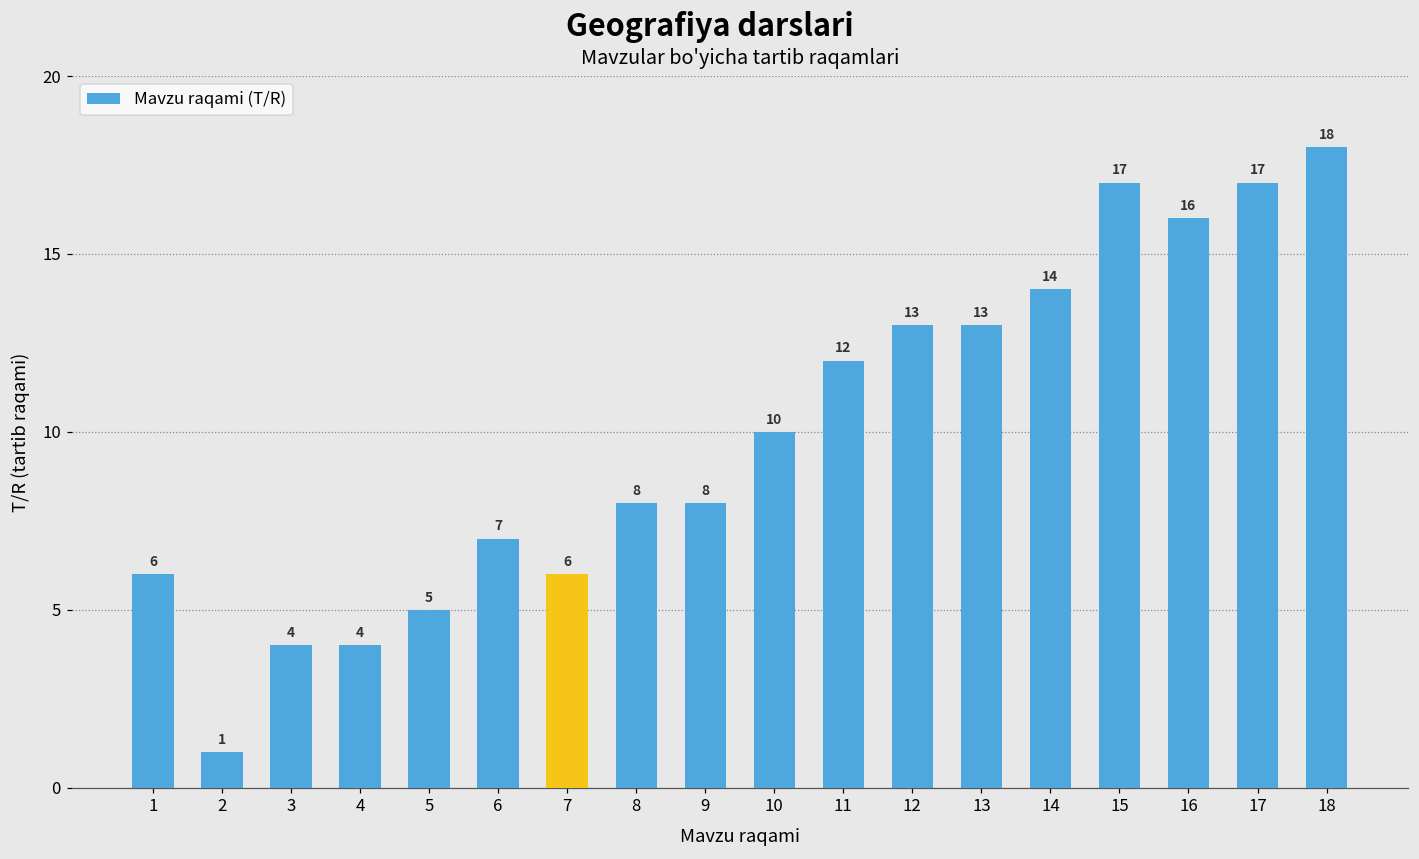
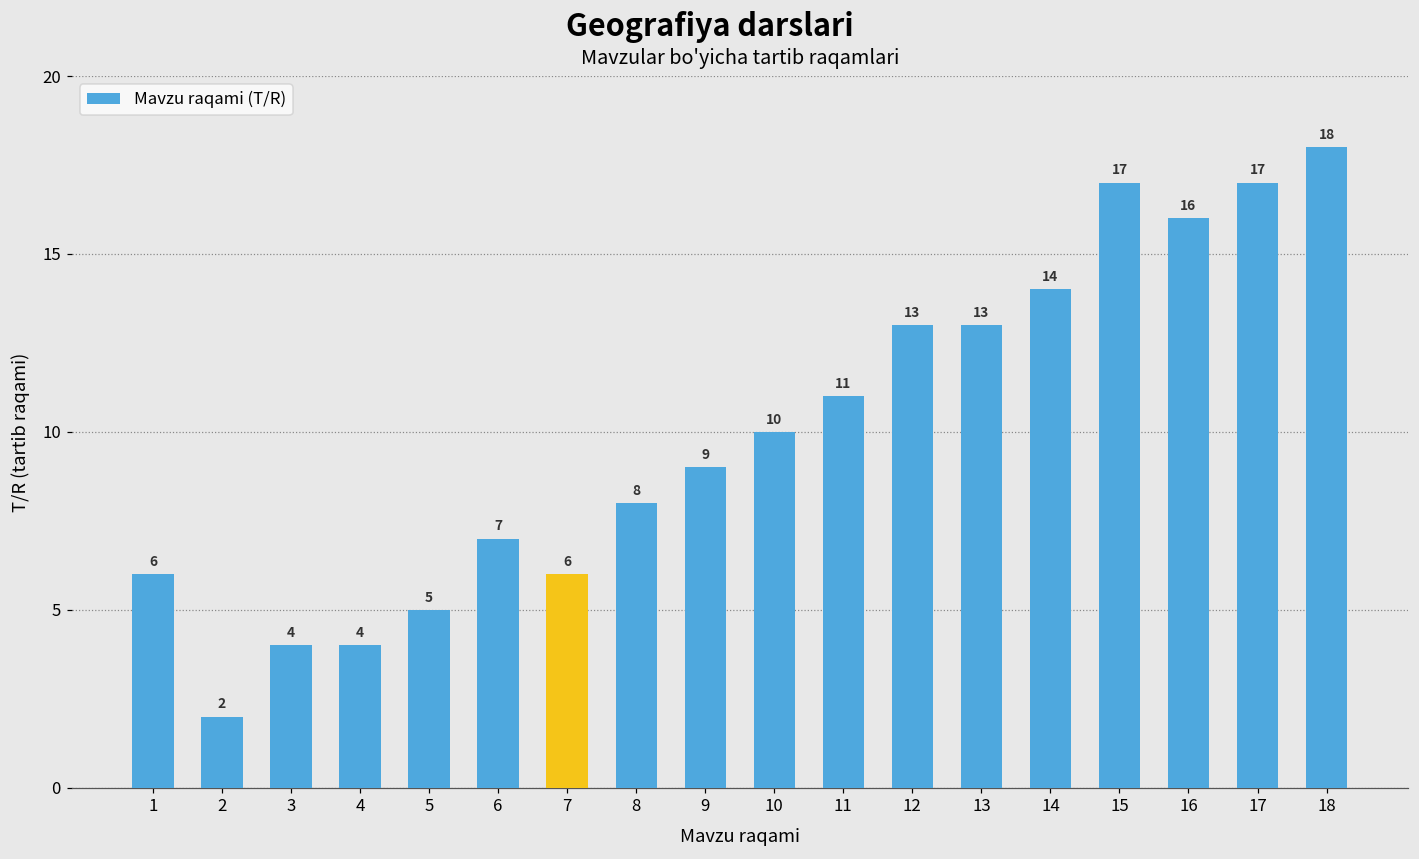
2: 1 -> 2
9: 8 -> 9
11: 12 -> 11
